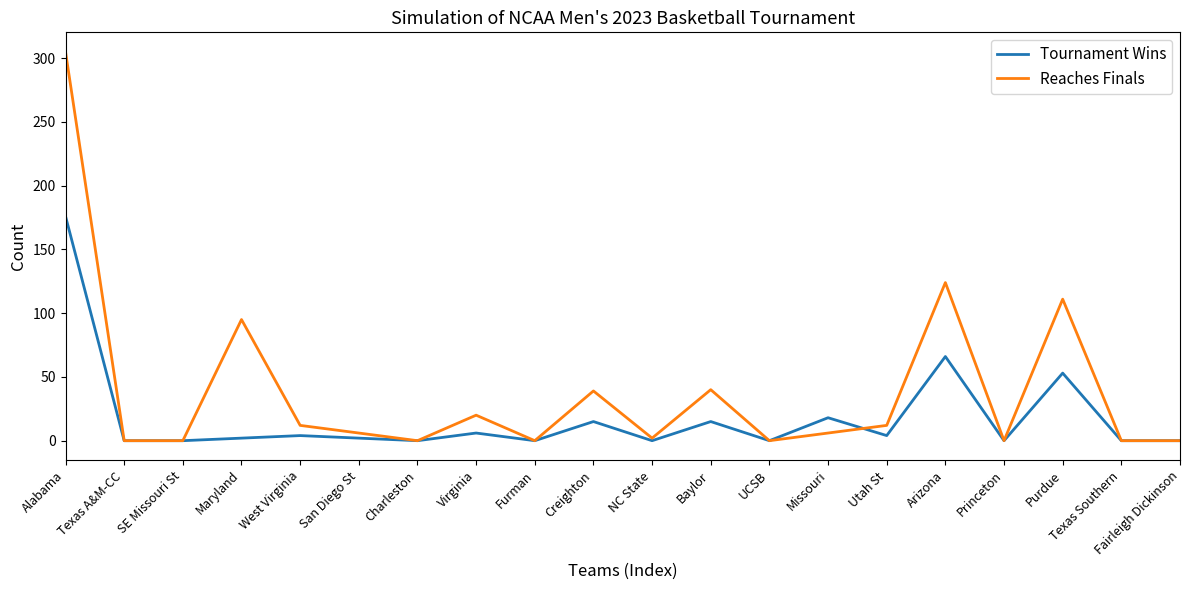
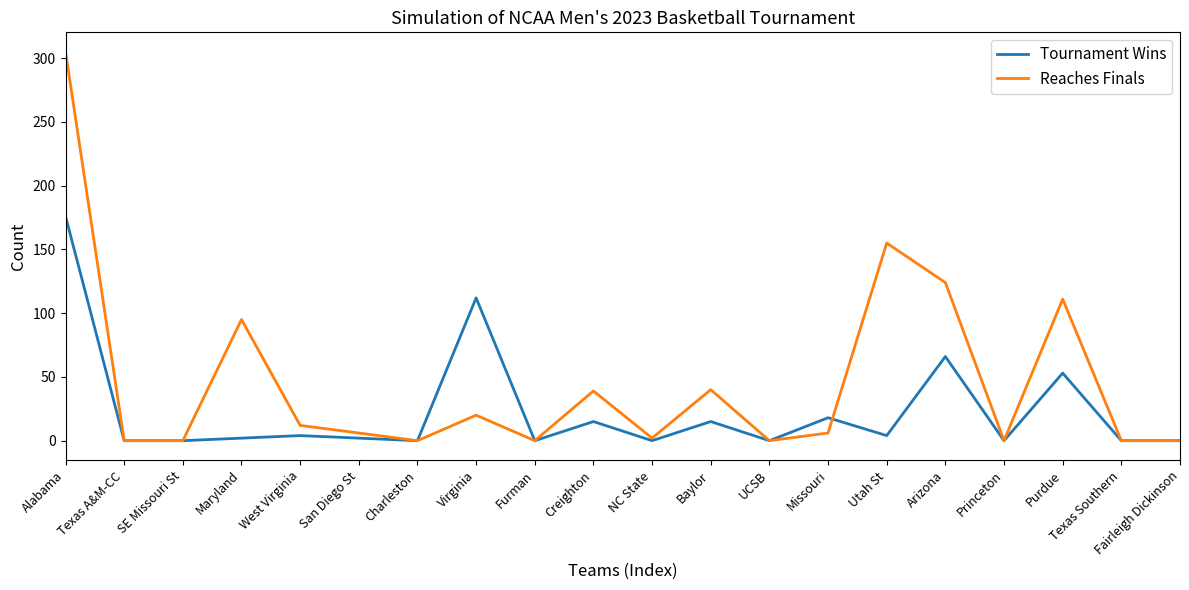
Tournament Wins, Virginia: 6 -> 112
Reaches Finals, Utah St: 12 -> 155
